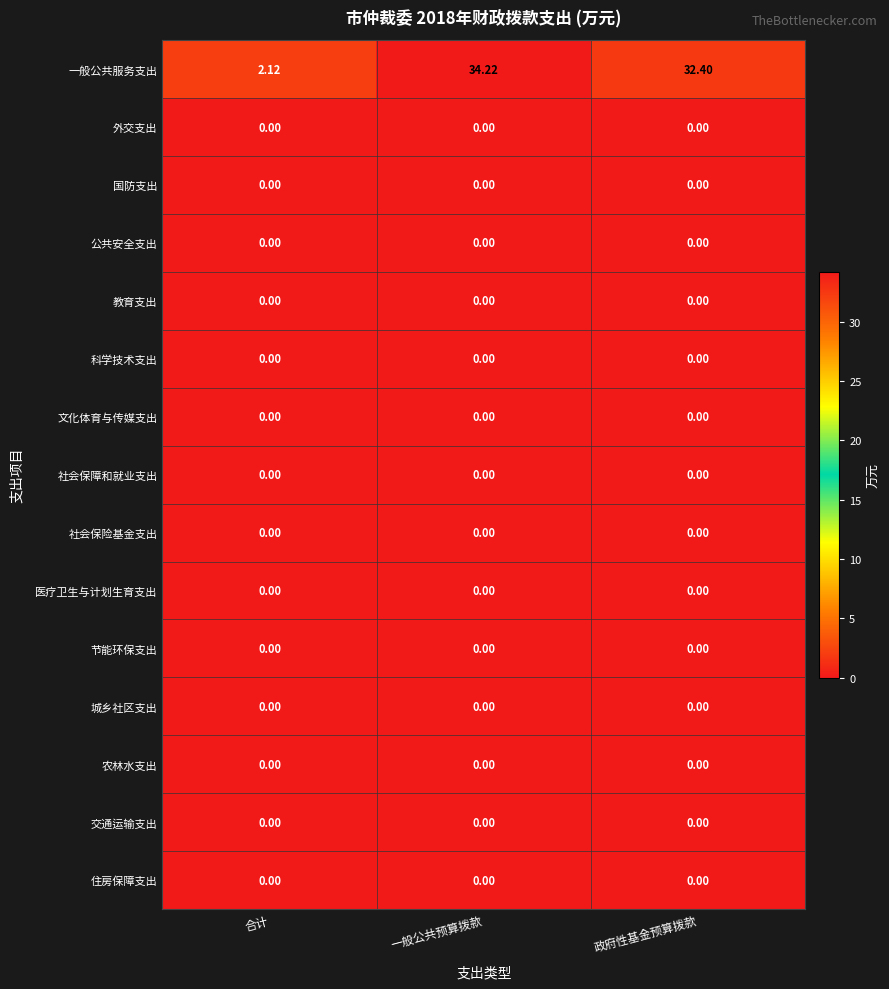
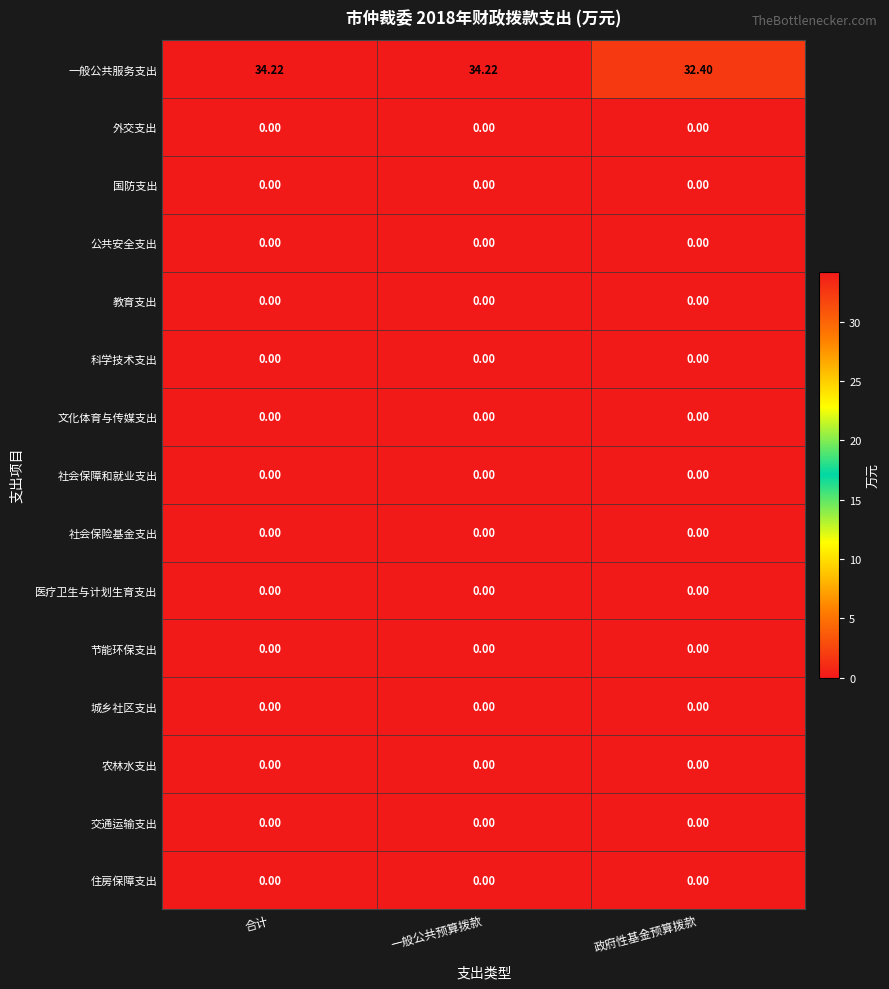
一般公共服务支出, 合计: 2.12 -> 34.22
